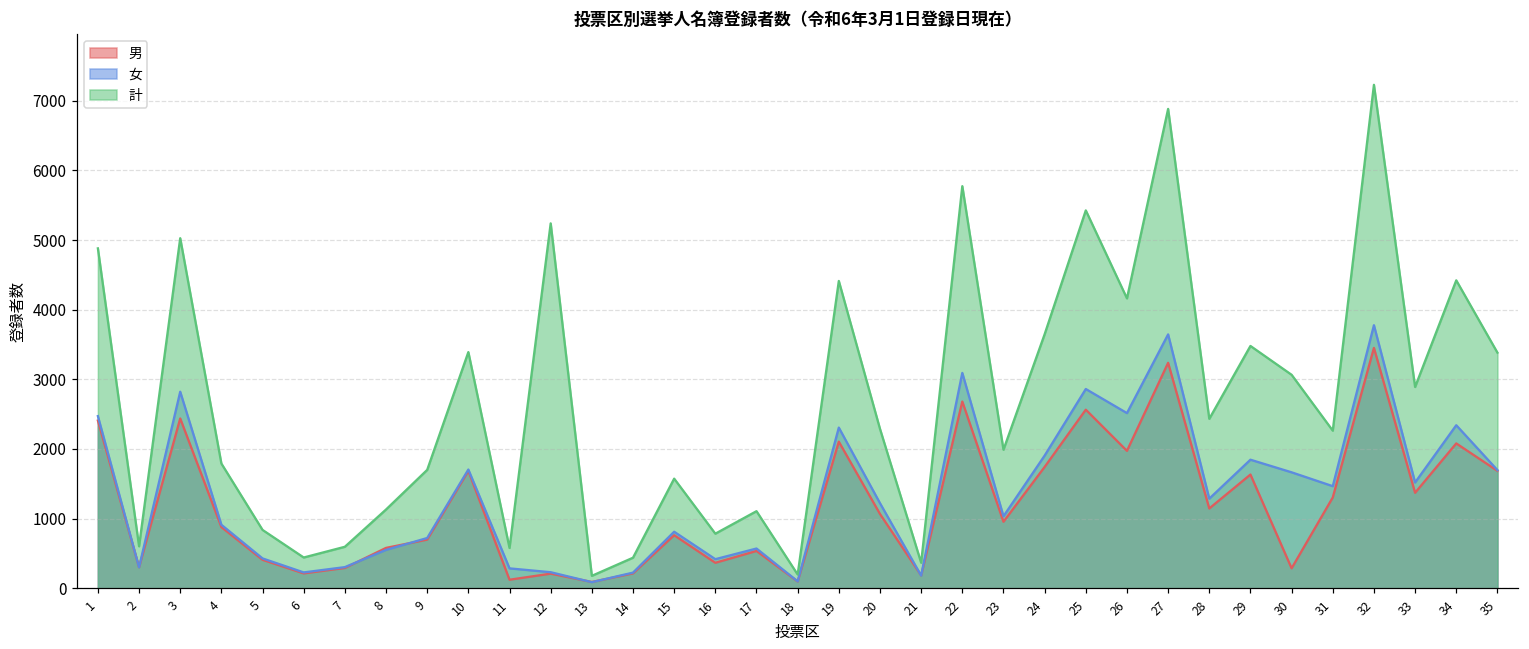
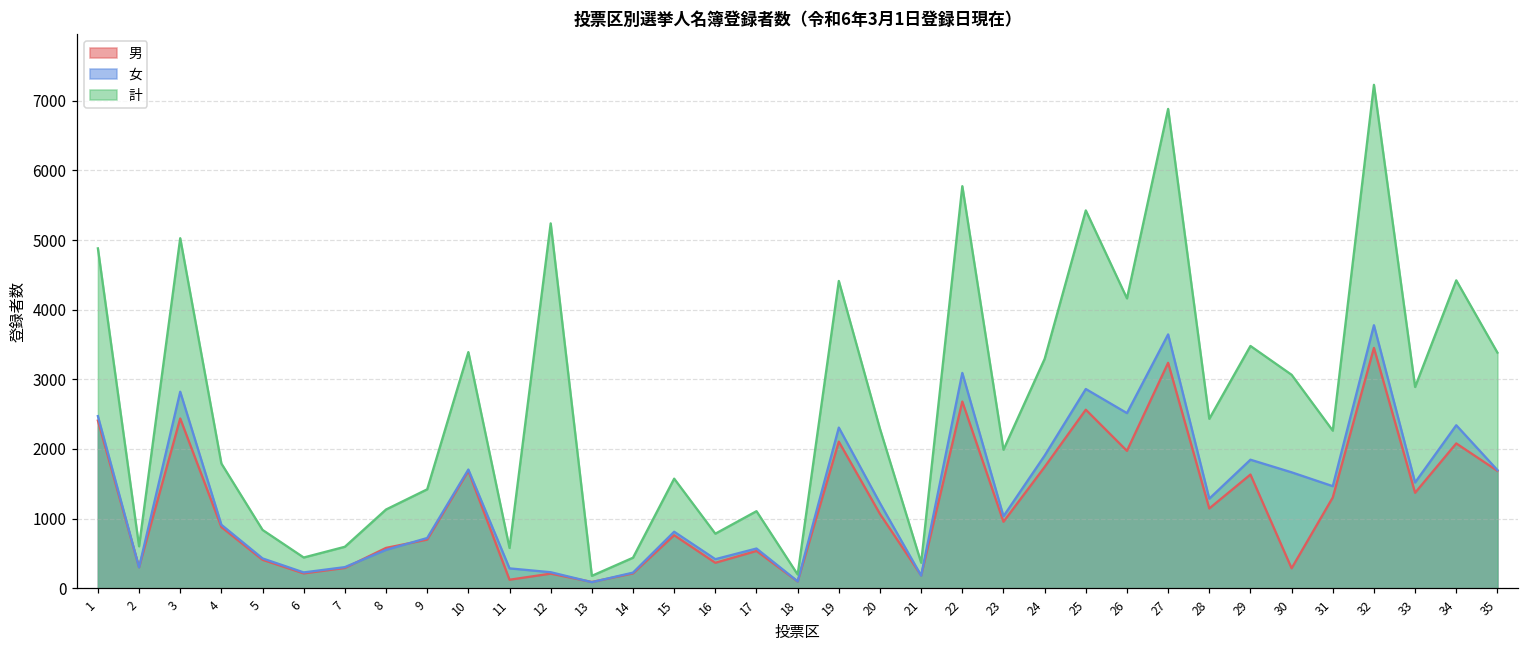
計, 9: 1700 -> 1400
計, 24: 3600 -> 3300
